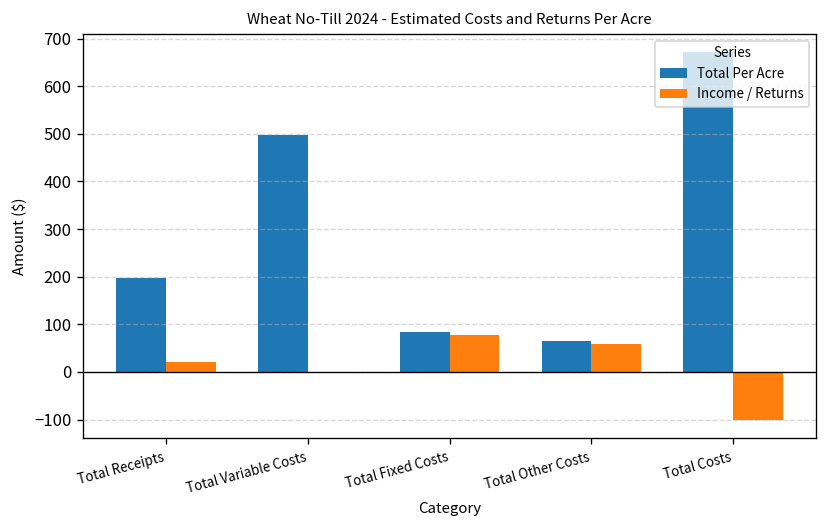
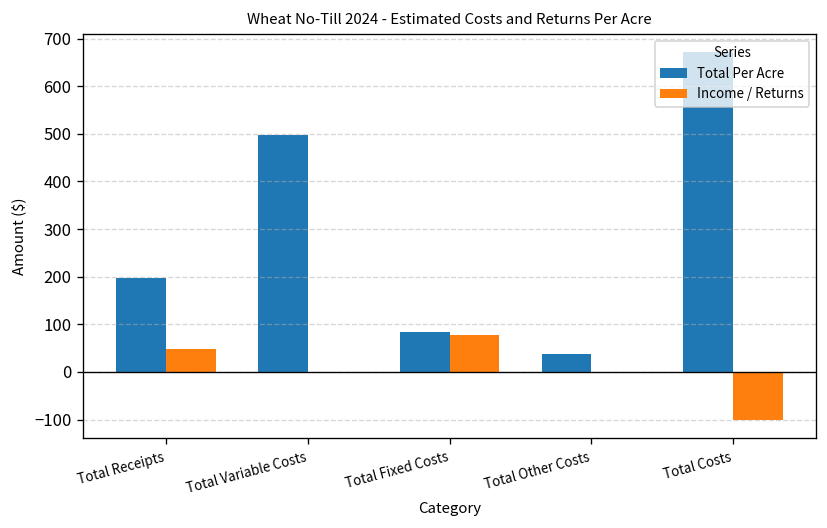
Income / Returns, Total Receipts: 20 -> 50
Total Per Acre, Total Other Costs: 70 -> 40
Income / Returns, Total Other Costs: 60 -> 0
